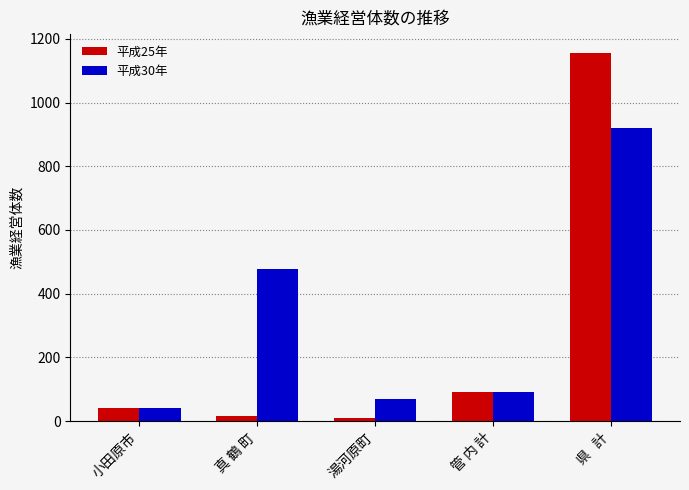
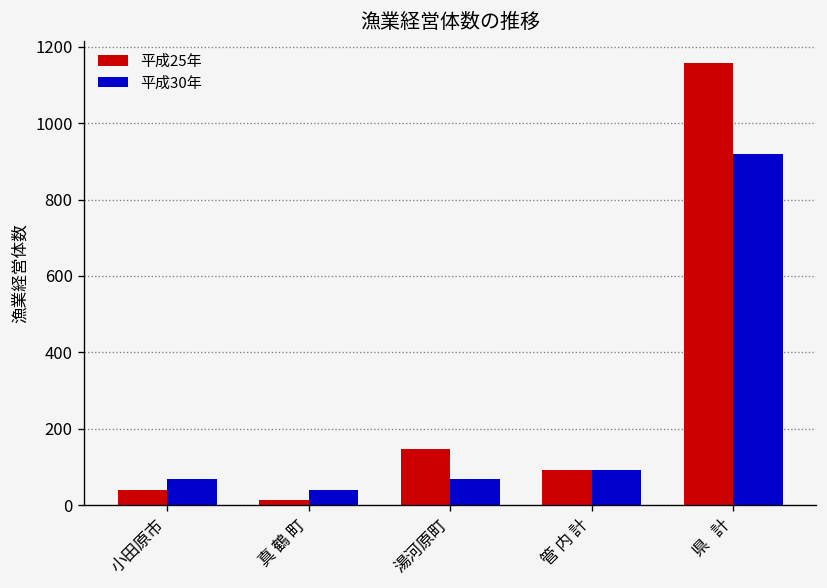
平成30年, 小田原市: 40 -> 70
平成30年, 真 鶴 町: 480 -> 40
平成25年, 湯河原町: 10 -> 150
